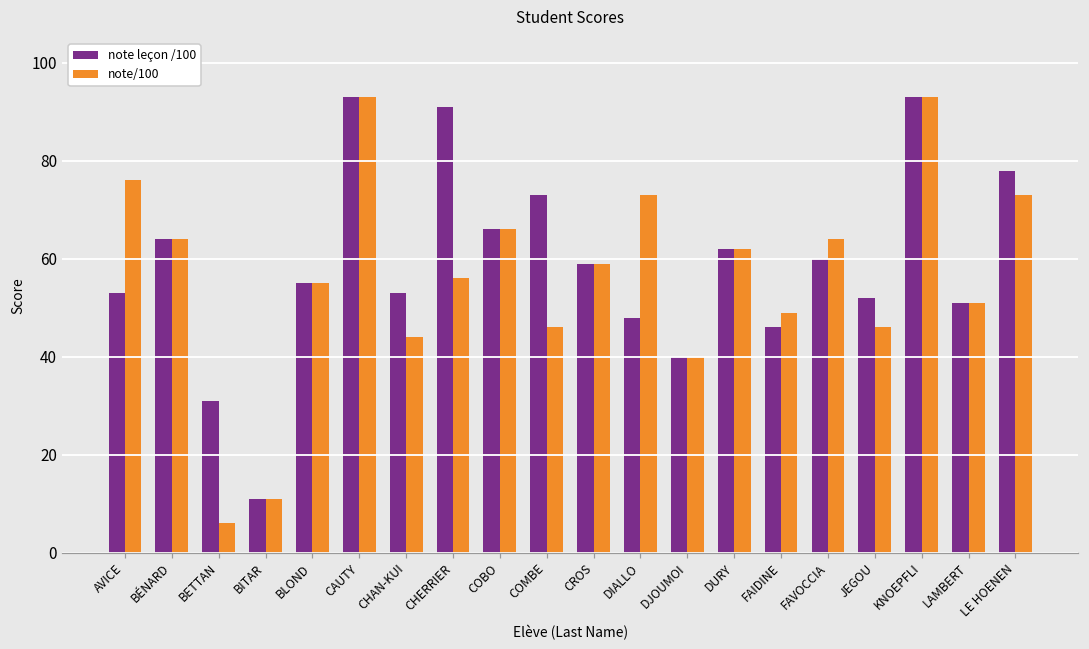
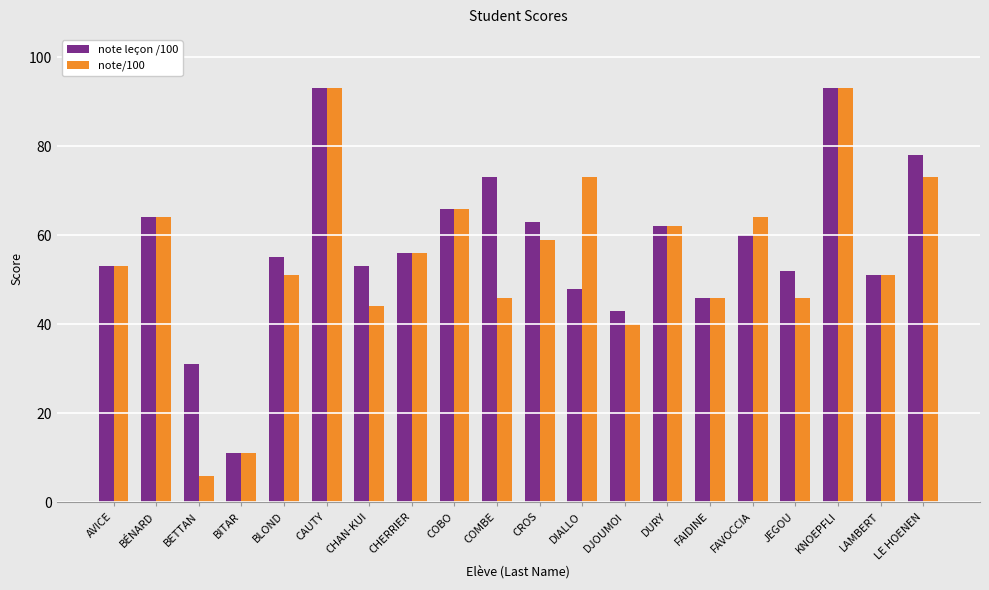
note/100, AVICE: 76 -> 53
note/100, BLOND: 55 -> 51
note leçon /100, CHERRIER: 91 -> 56
note leçon /100, CROS: 59 -> 63
note leçon /100, DJOUMOI: 40 -> 43
note/100, FAIDINE: 49 -> 46
